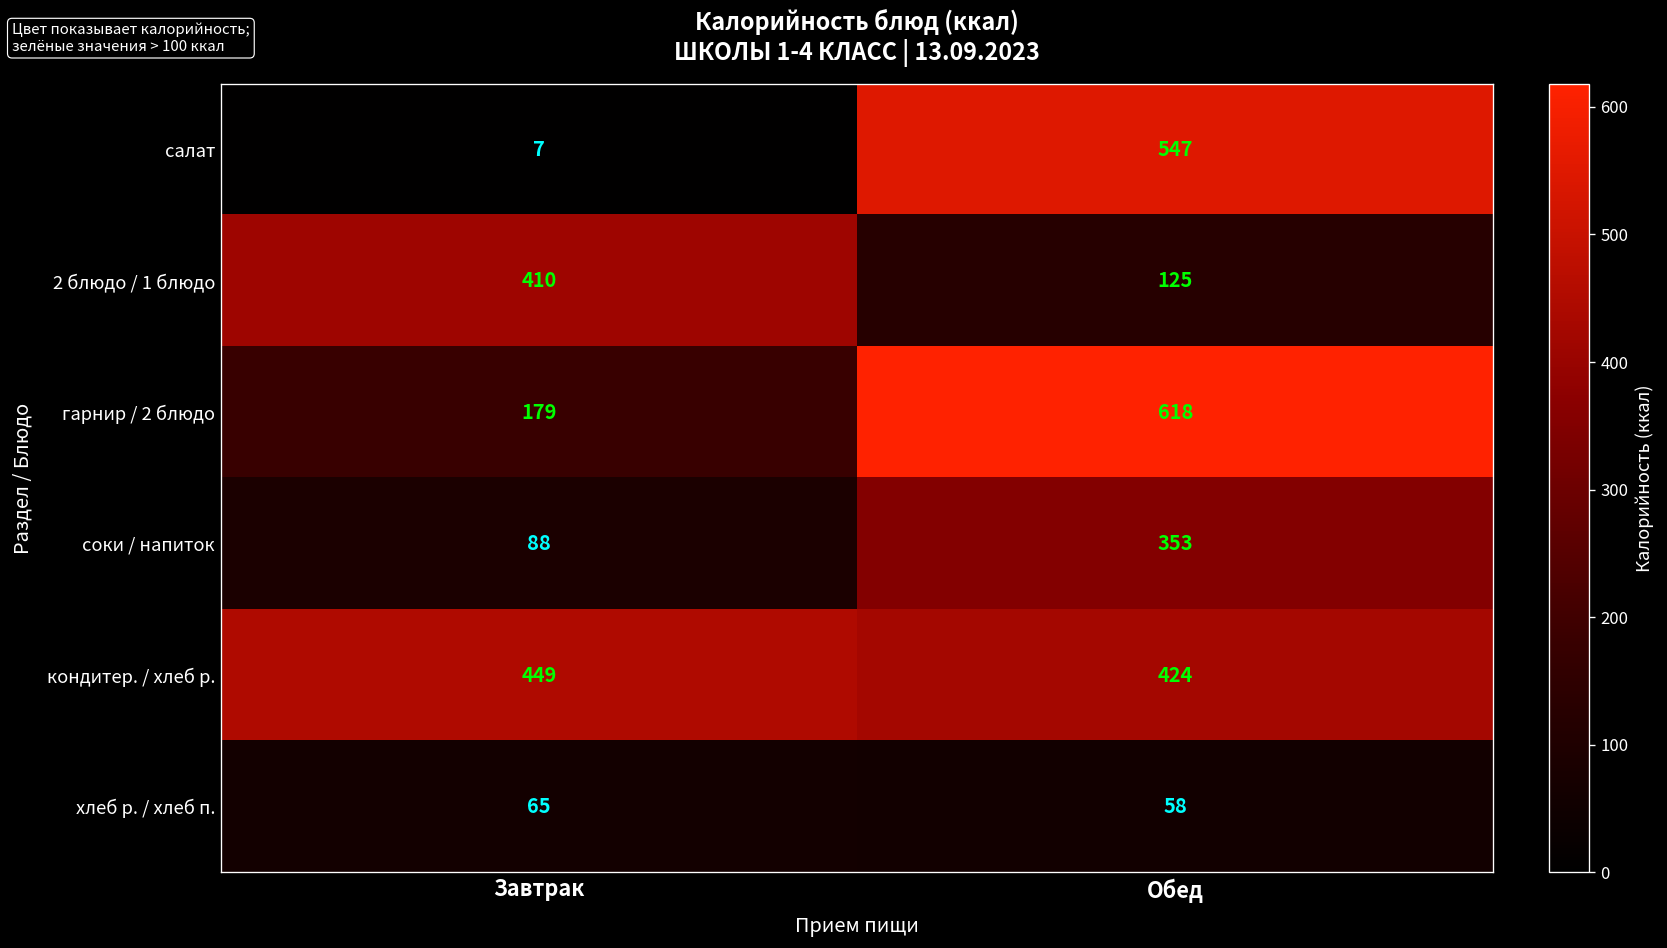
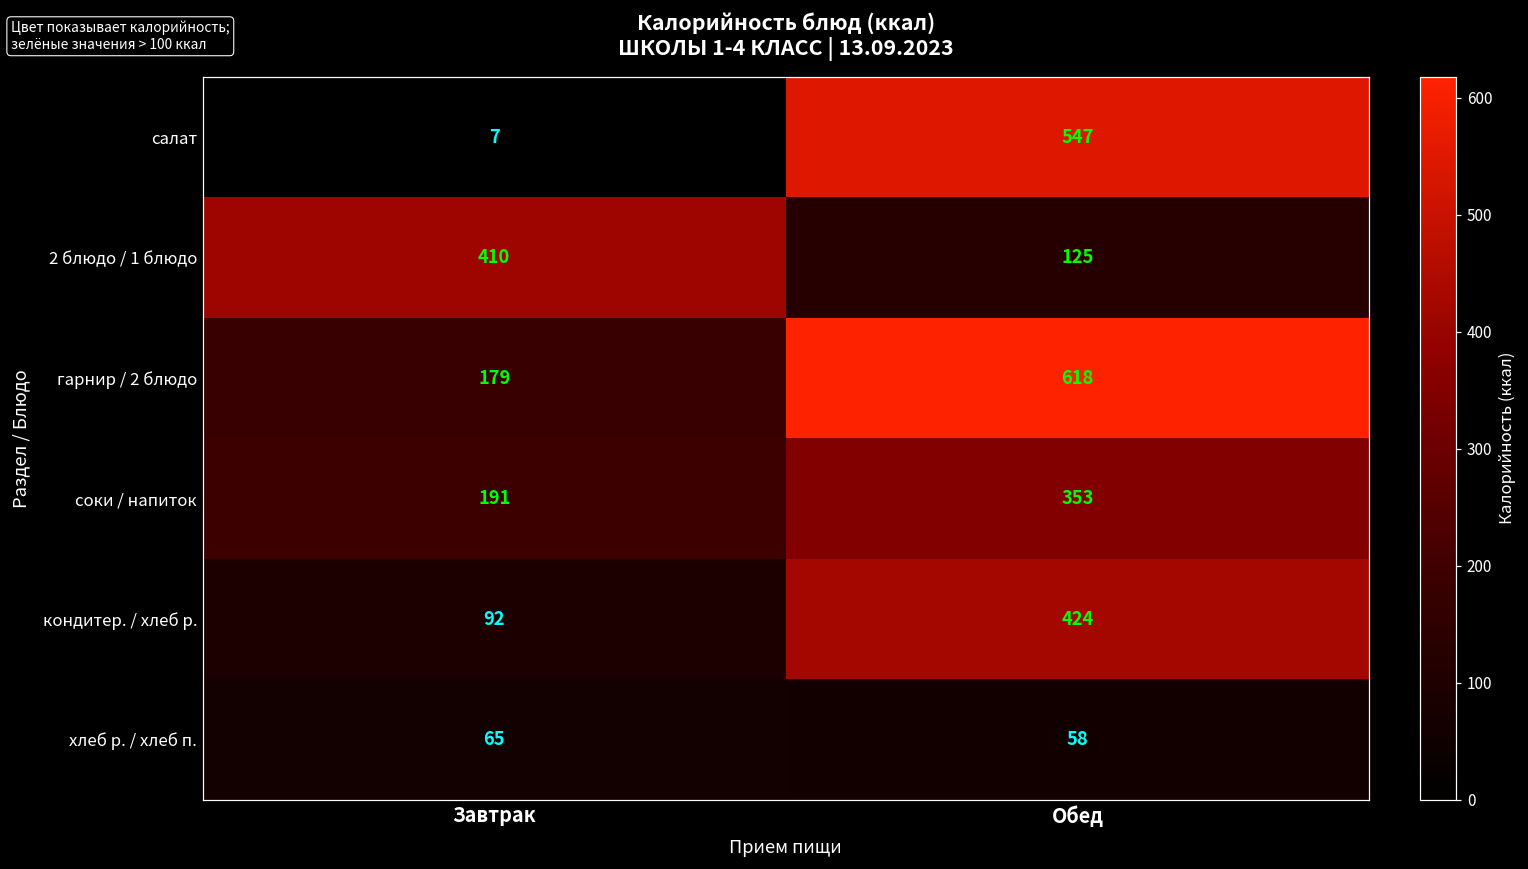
соки / напиток, Завтрак: 88 -> 191
кондитер. / хлеб р., Завтрак: 449 -> 92
